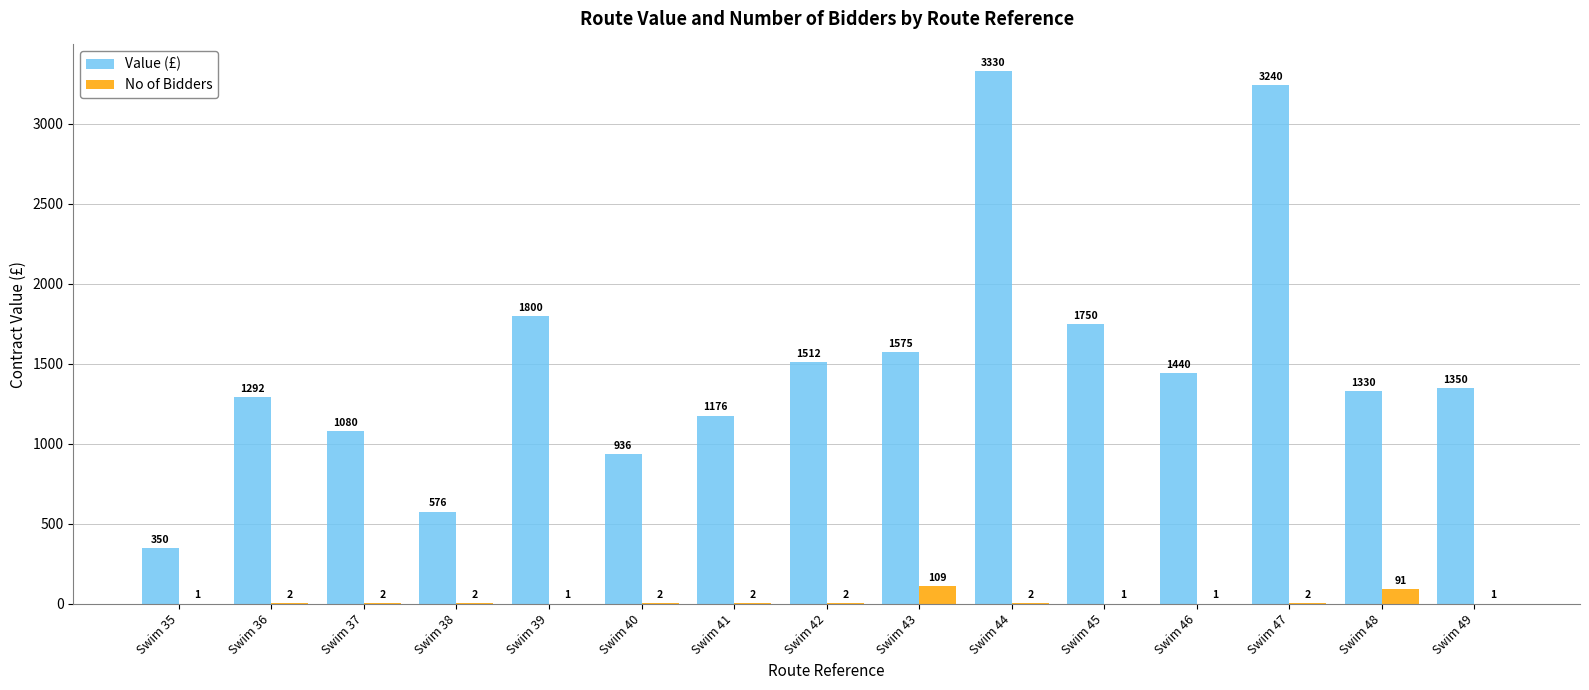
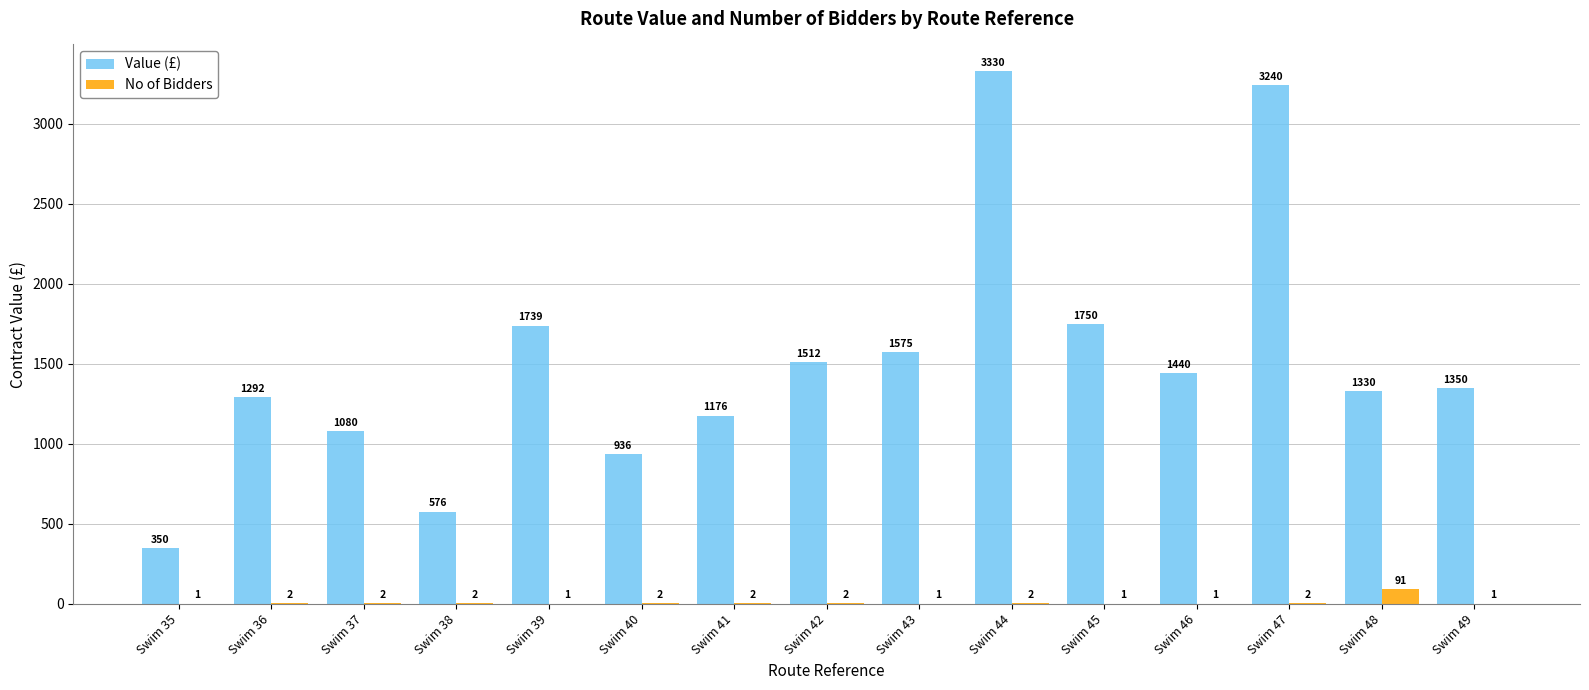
Value (£), Swim 39: 1800 -> 1739
No of Bidders, Swim 43: 109 -> 1
